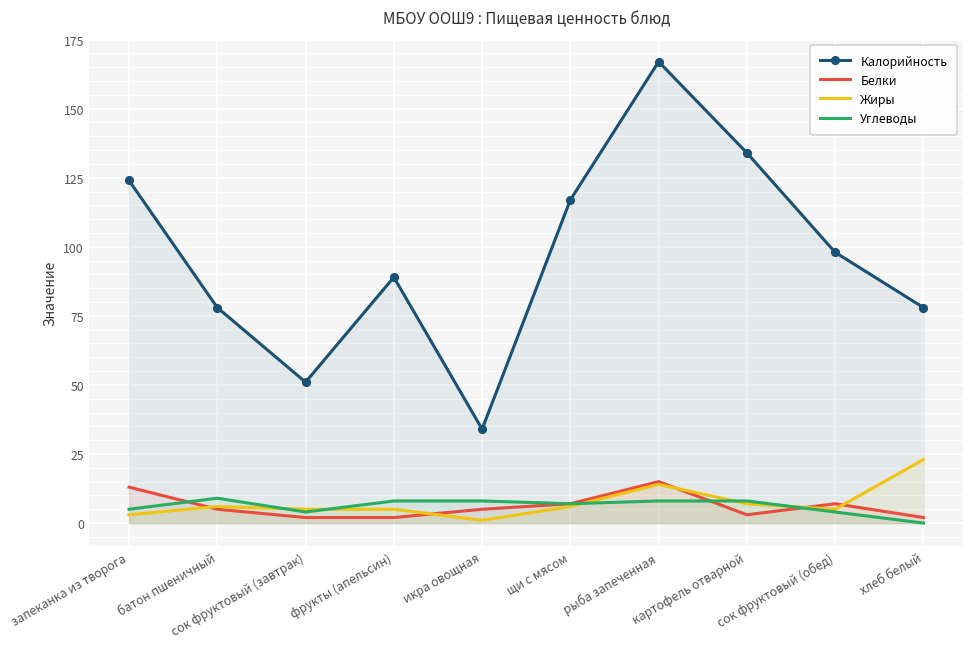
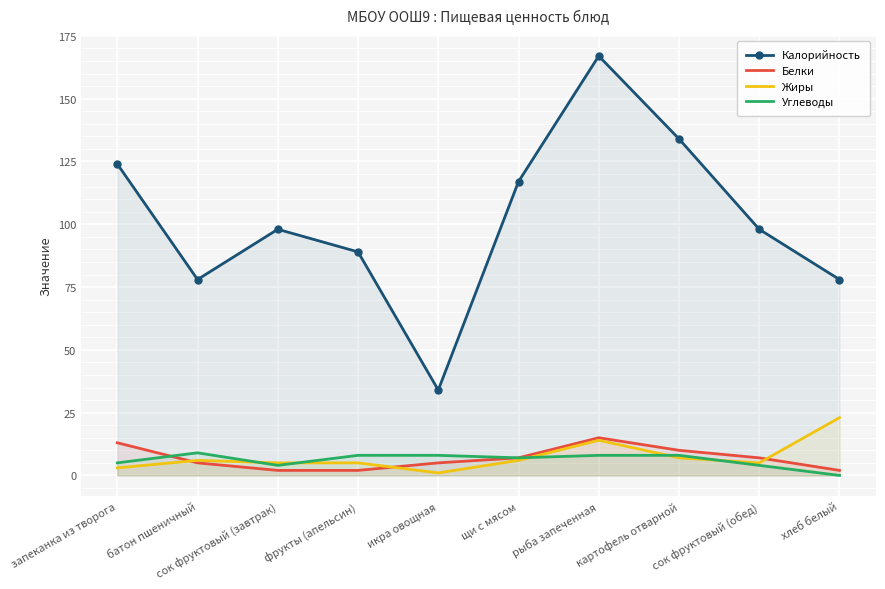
Калорийность, сок фруктовый (завтрак): 51 -> 98
Белки, картофель отварной: 3 -> 10
